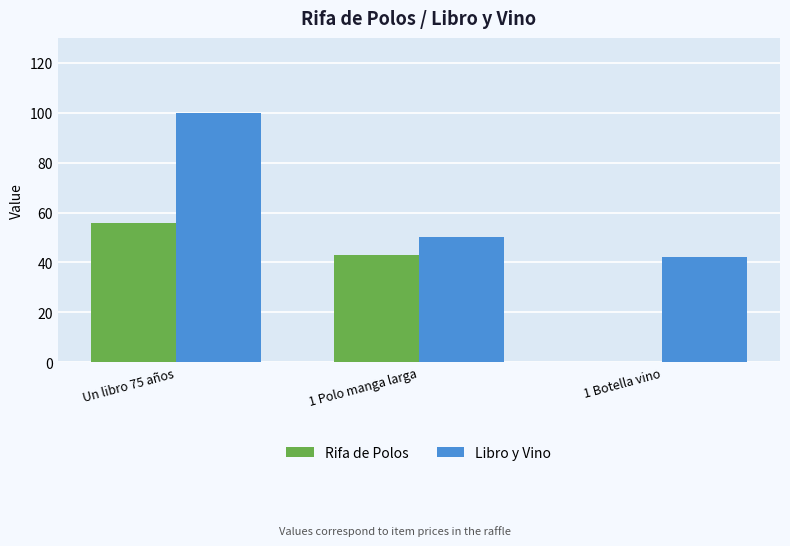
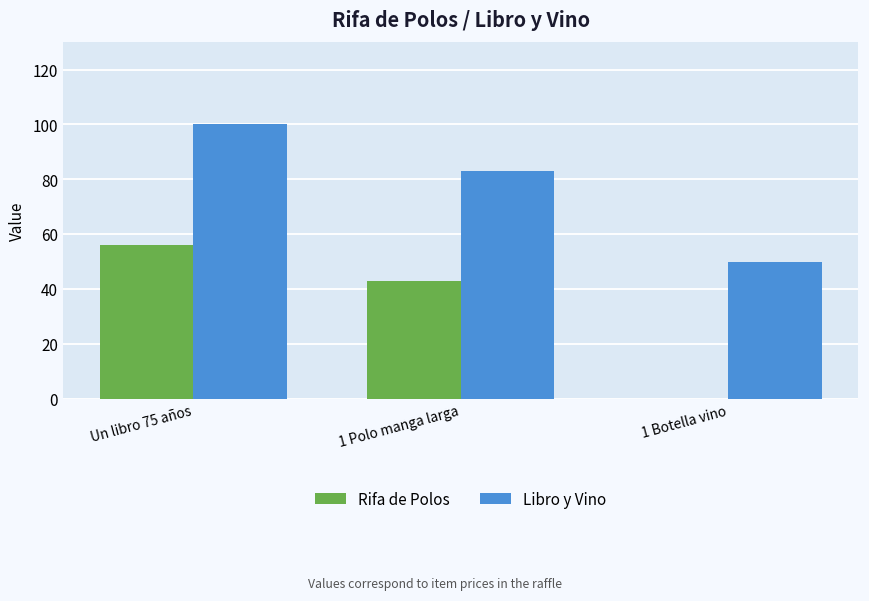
Libro y Vino, 1 Polo manga larga: 50 -> 83
Libro y Vino, 1 Botella vino: 42 -> 50
